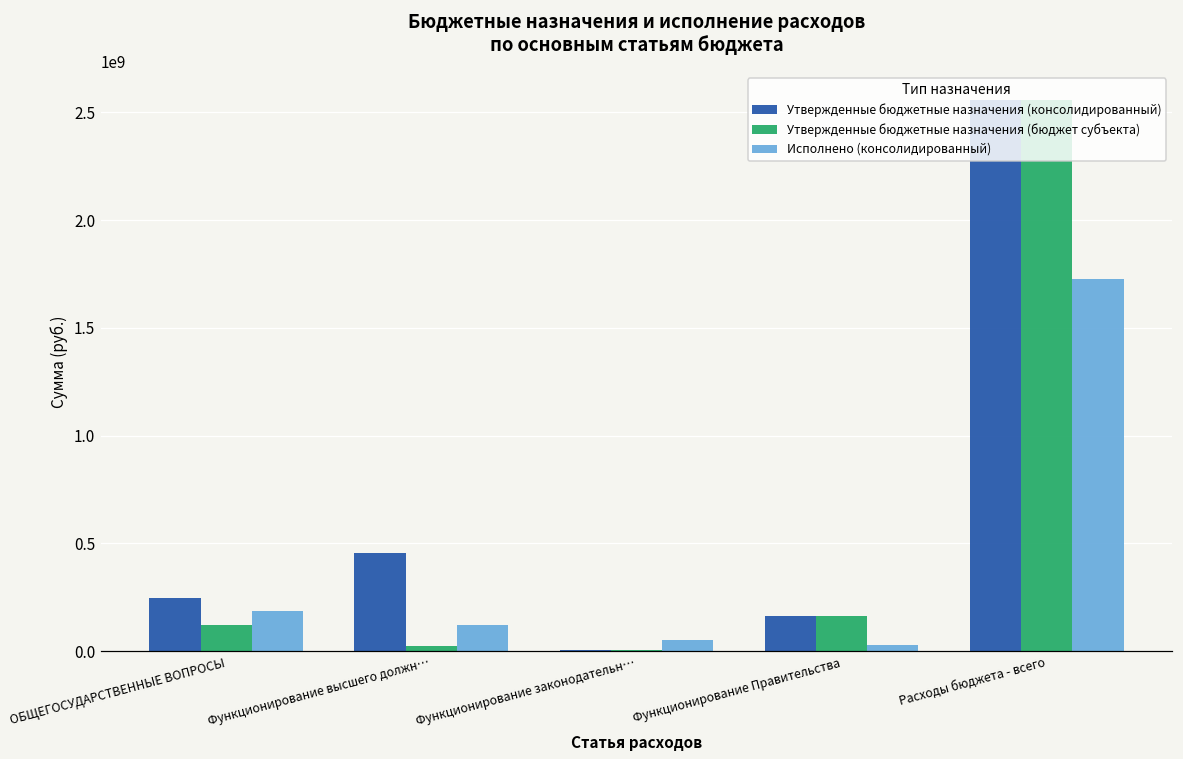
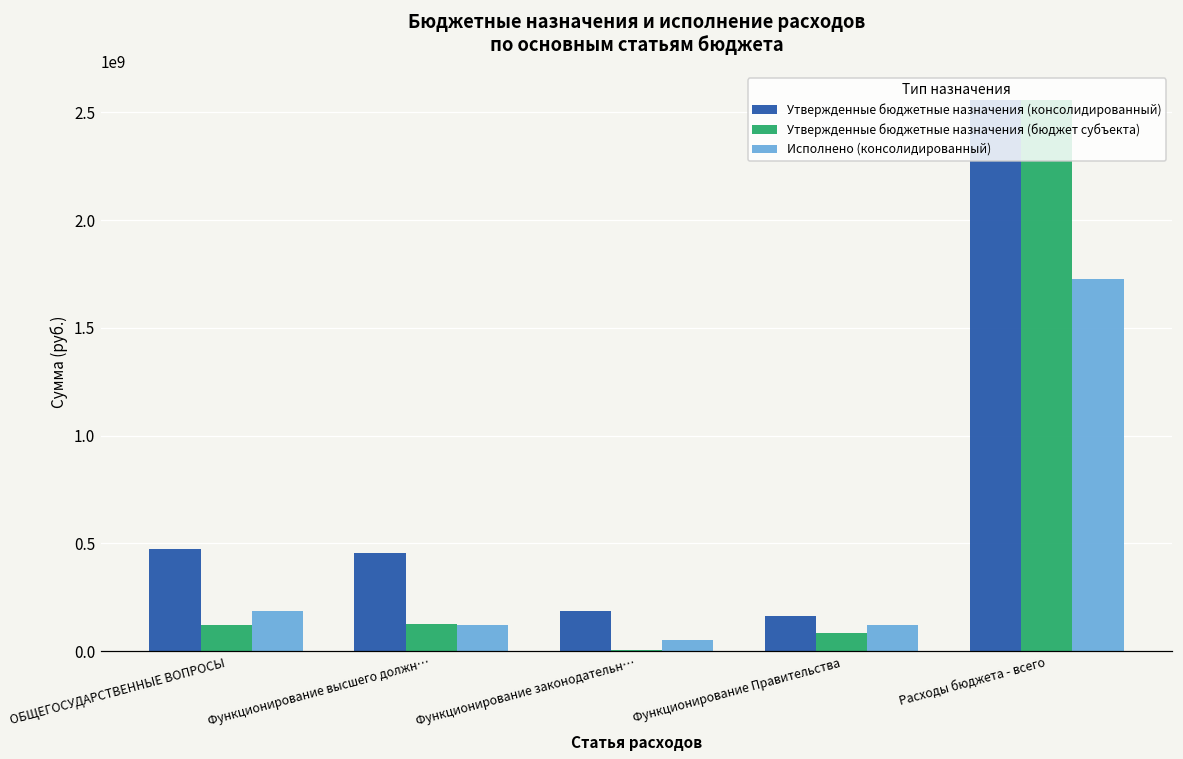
Утвержденные бюджетные назначения (консолидированный), ОБЩЕГОСУДАРСТВЕННЫЕ ВОПРОСЫ: 250000000 -> 470000000
Утвержденные бюджетные назначения (бюджет субъекта), Функционирование высшего должн…: 20000000 -> 130000000
Утвержденные бюджетные назначения (консолидированный), Функционирование законодательн…: 0 -> 190000000
Утвержденные бюджетные назначения (бюджет субъекта), Функционирование Правительства: 160000000 -> 90000000
Исполнено (консолидированный), Функционирование Правительства: 30000000 -> 120000000
